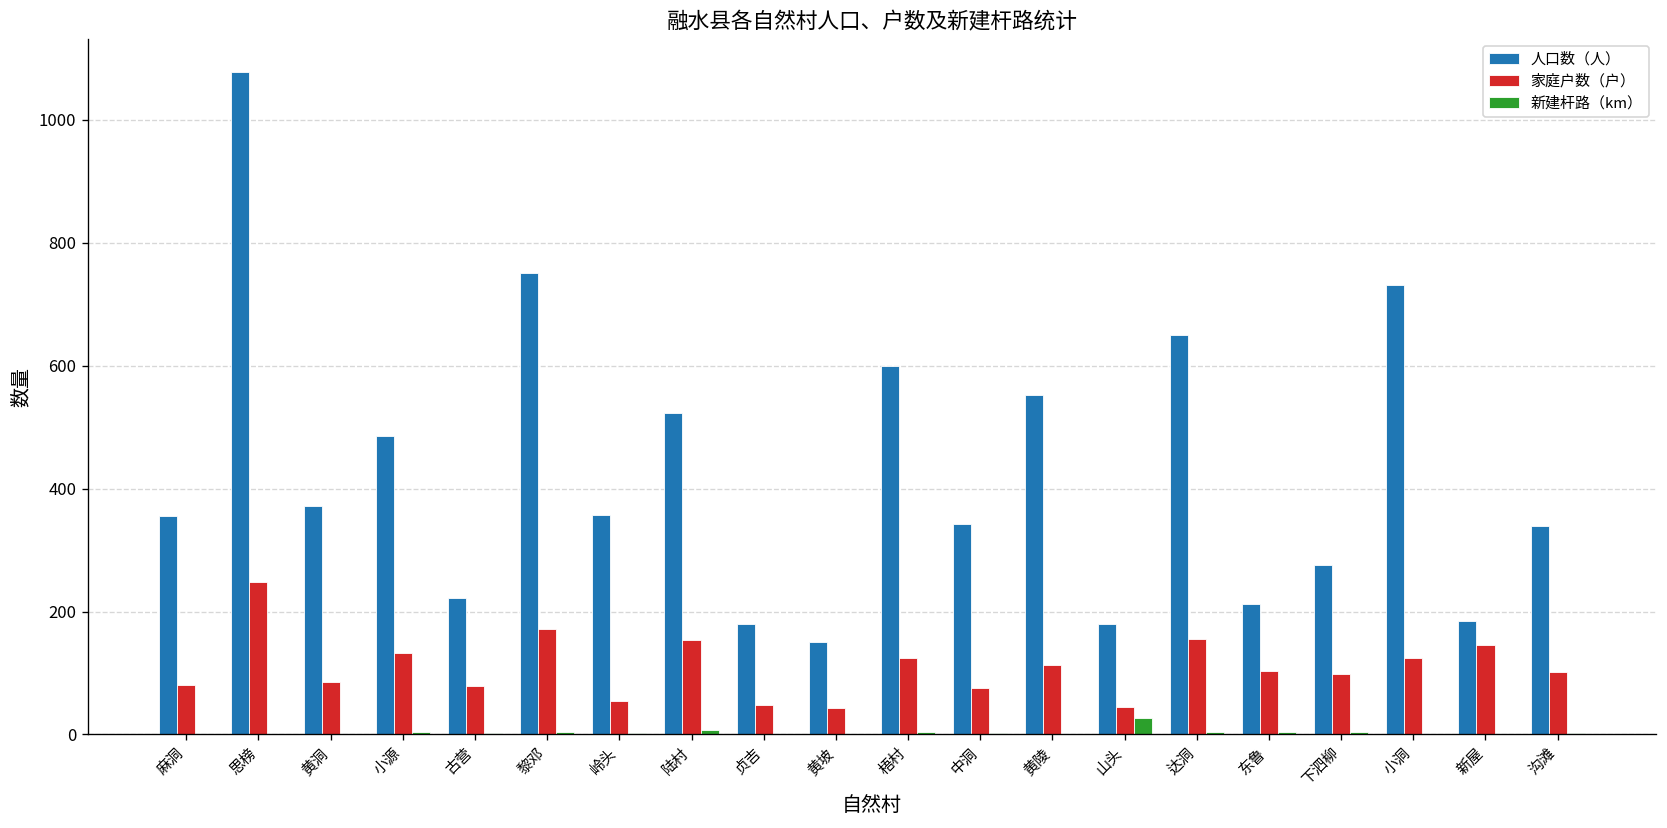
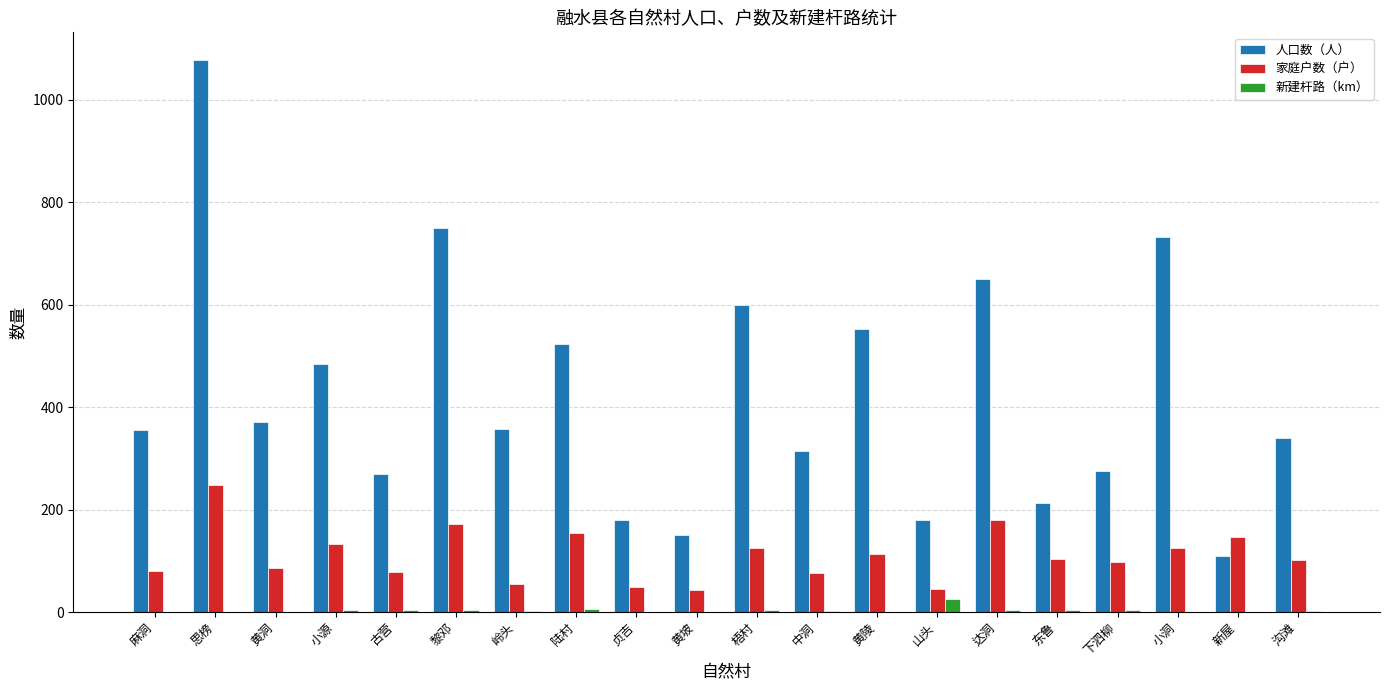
人口数（人）, 古营: 220 -> 270
人口数（人）, 中洞: 340 -> 320
家庭户数（户）, 达洞: 160 -> 180
人口数（人）, 新屋: 180 -> 110
